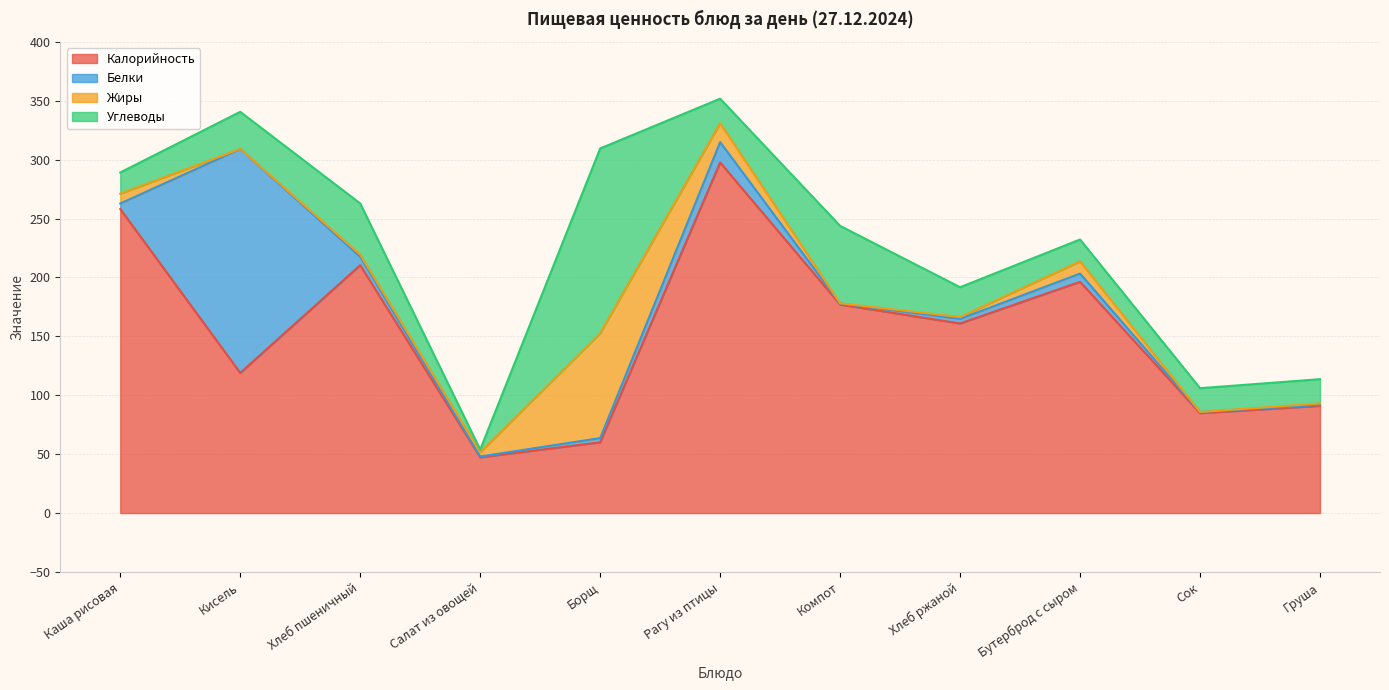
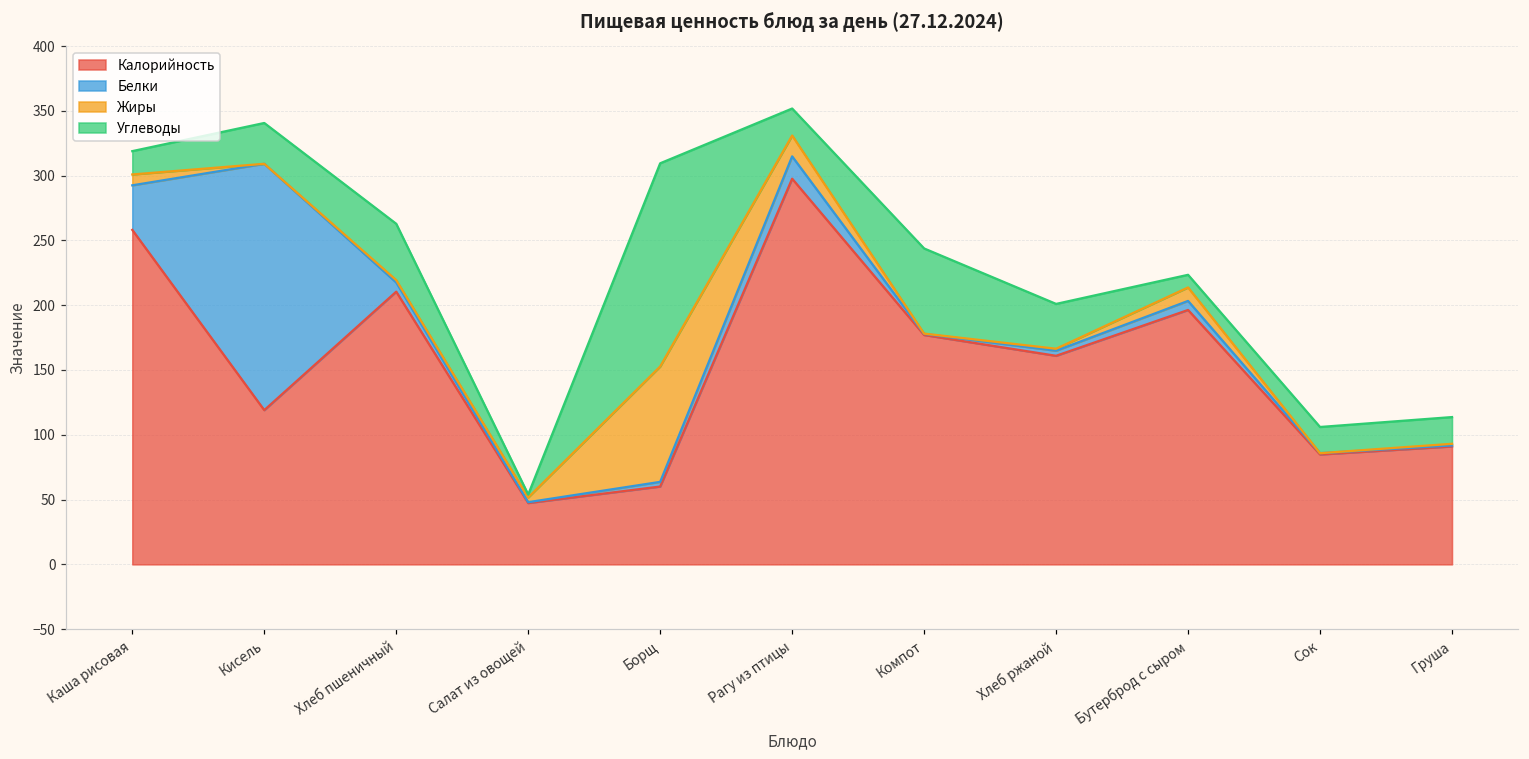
Белки, Каша рисовая: 5 -> 34
Углеводы, Хлеб ржаной: 25 -> 35
Углеводы, Бутерброд с сыром: 19 -> 10
